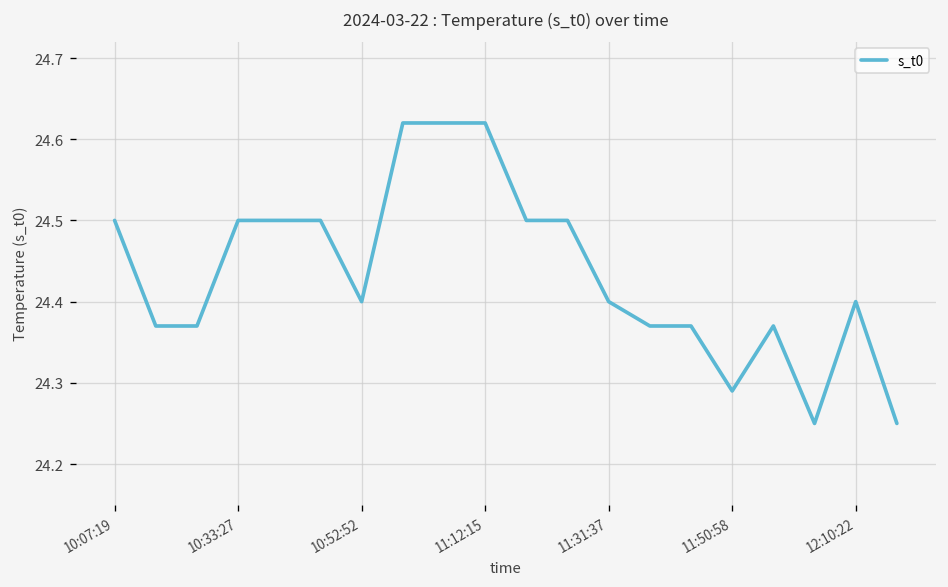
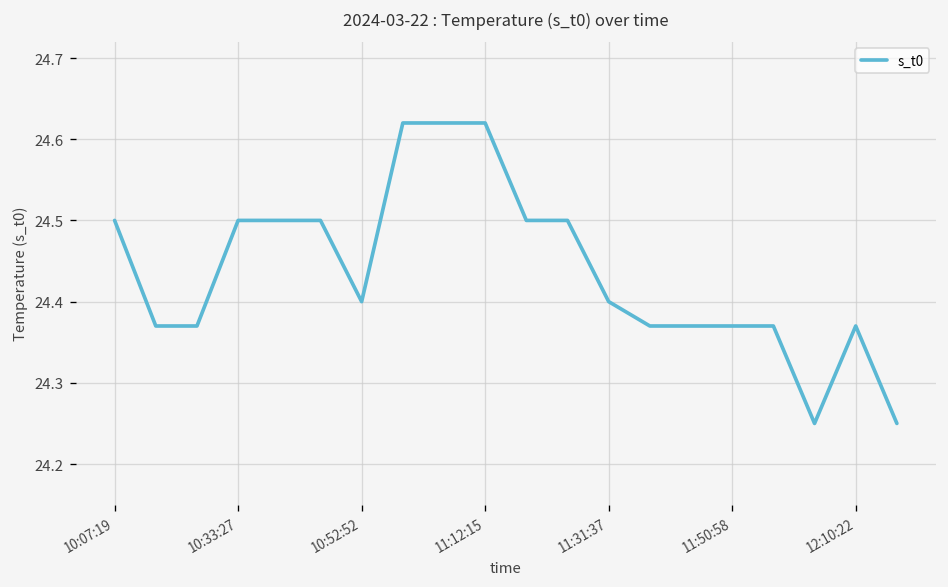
11:50:58: 24.29 -> 24.37
12:10:22: 24.40 -> 24.37
